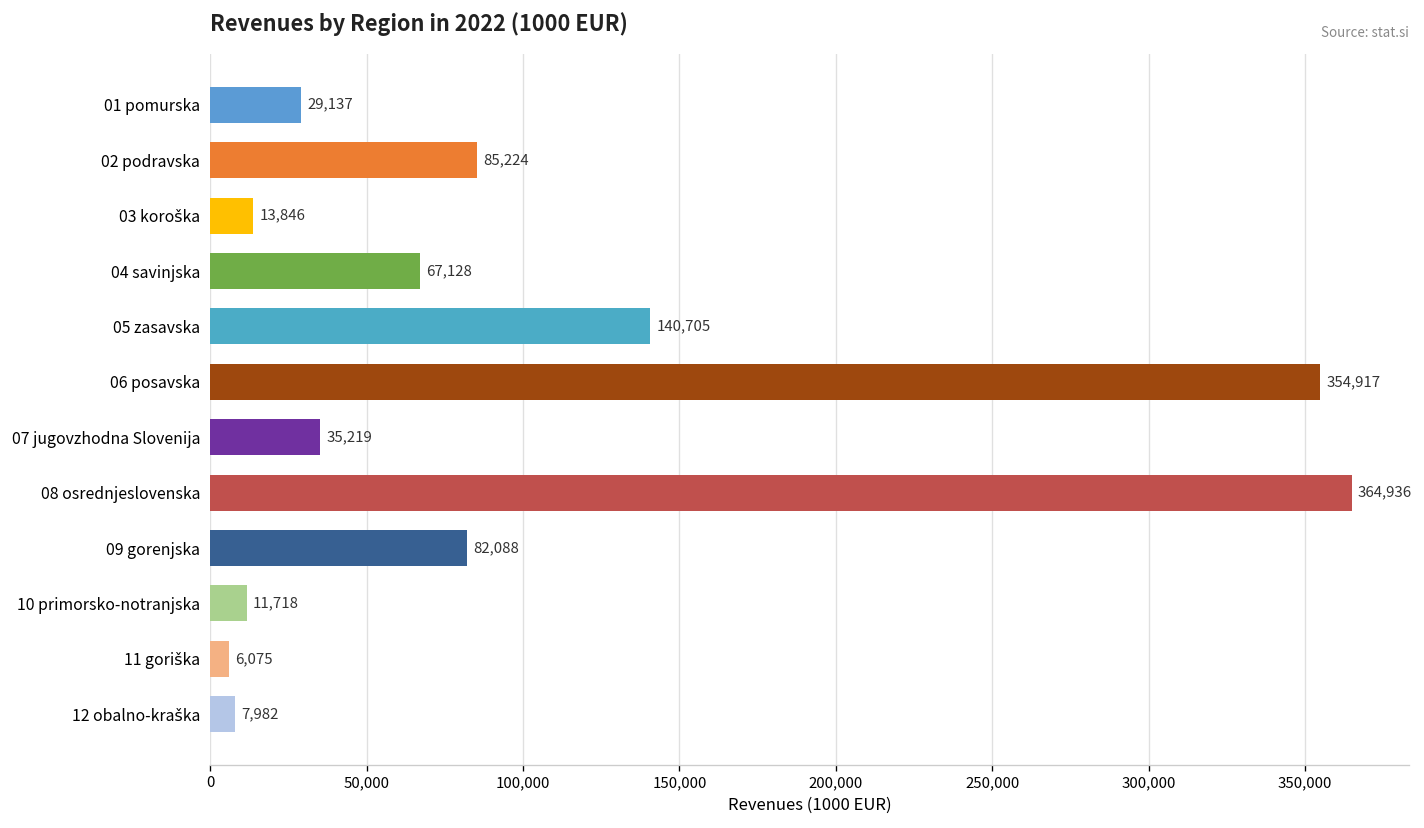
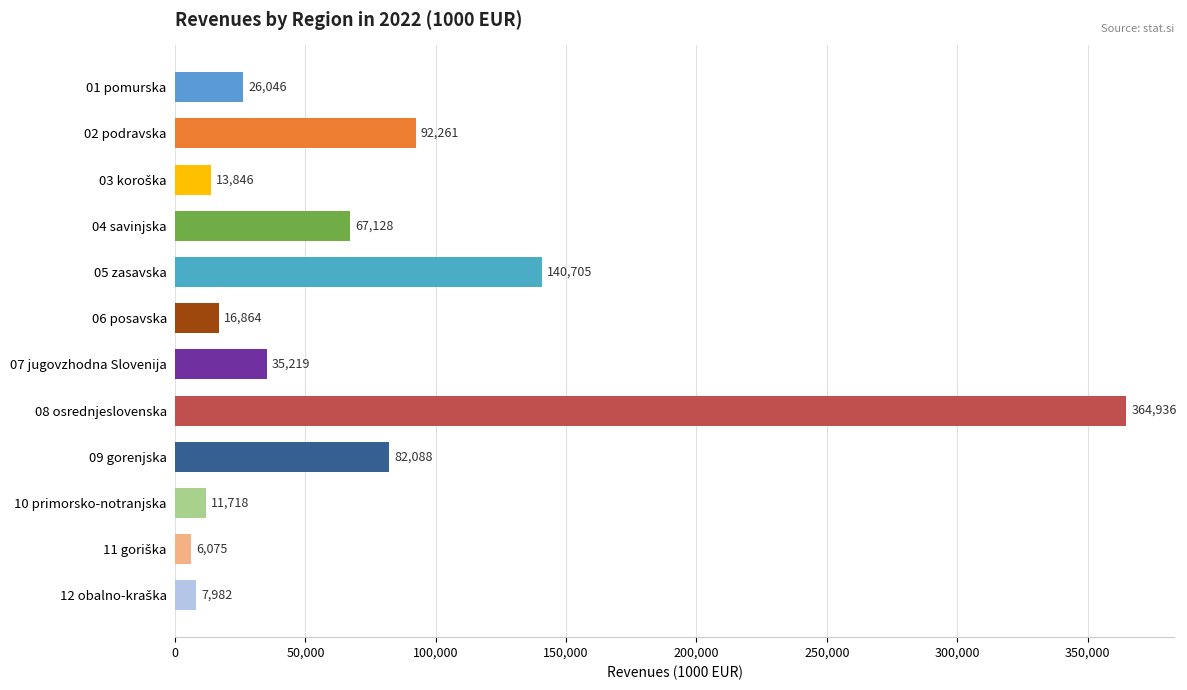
01 pomurska: 29,137 -> 26,046
02 podravska: 85,224 -> 92,261
06 posavska: 354,917 -> 16,864
